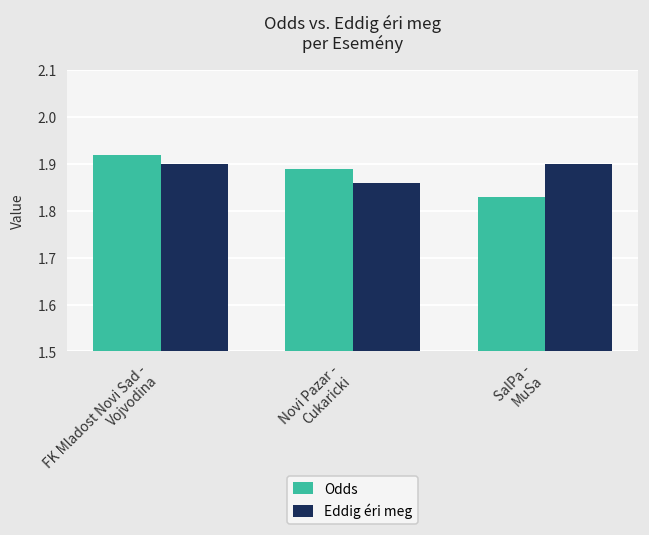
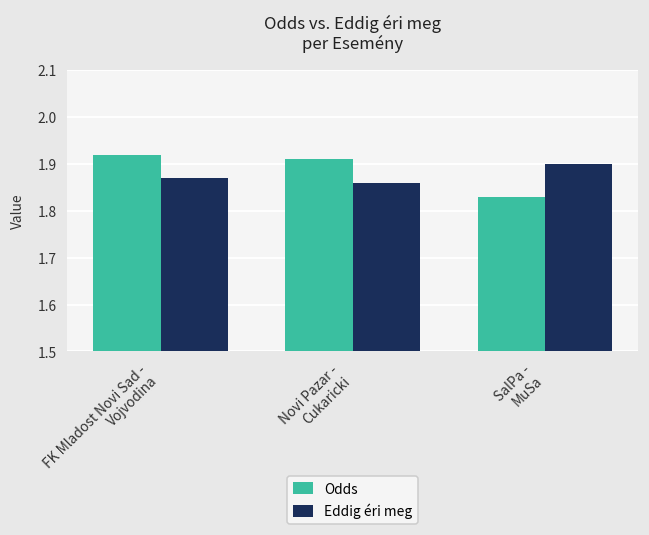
Eddig éri meg, FK Mladost Novi Sad - Vojvodina: 1.90 -> 1.87
Odds, Novi Pazar - Cukaricki: 1.89 -> 1.91
